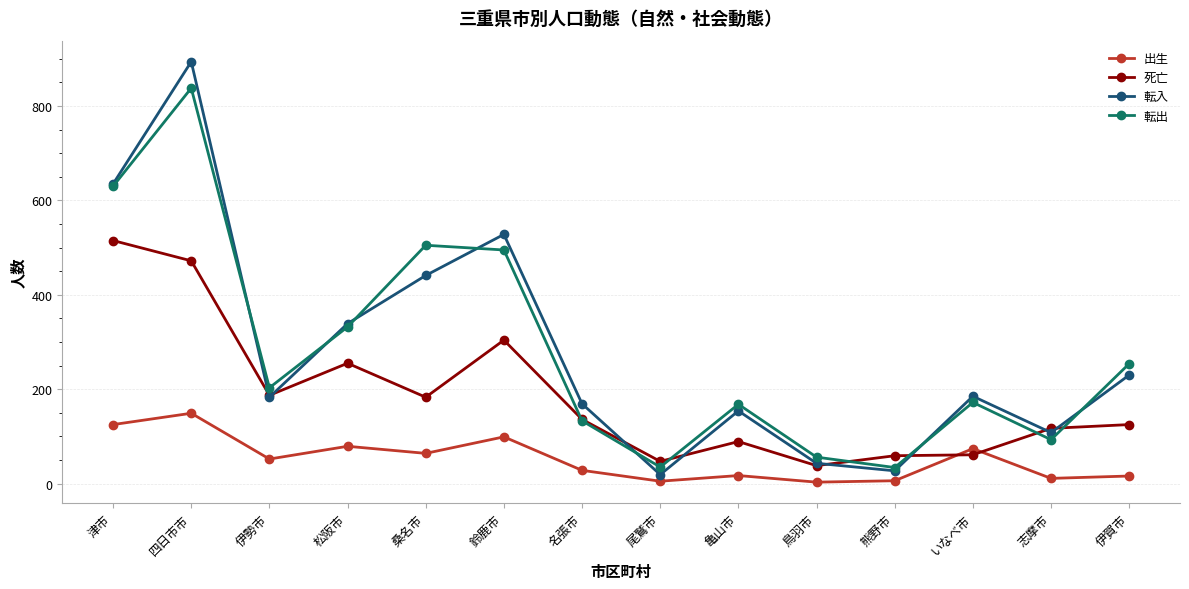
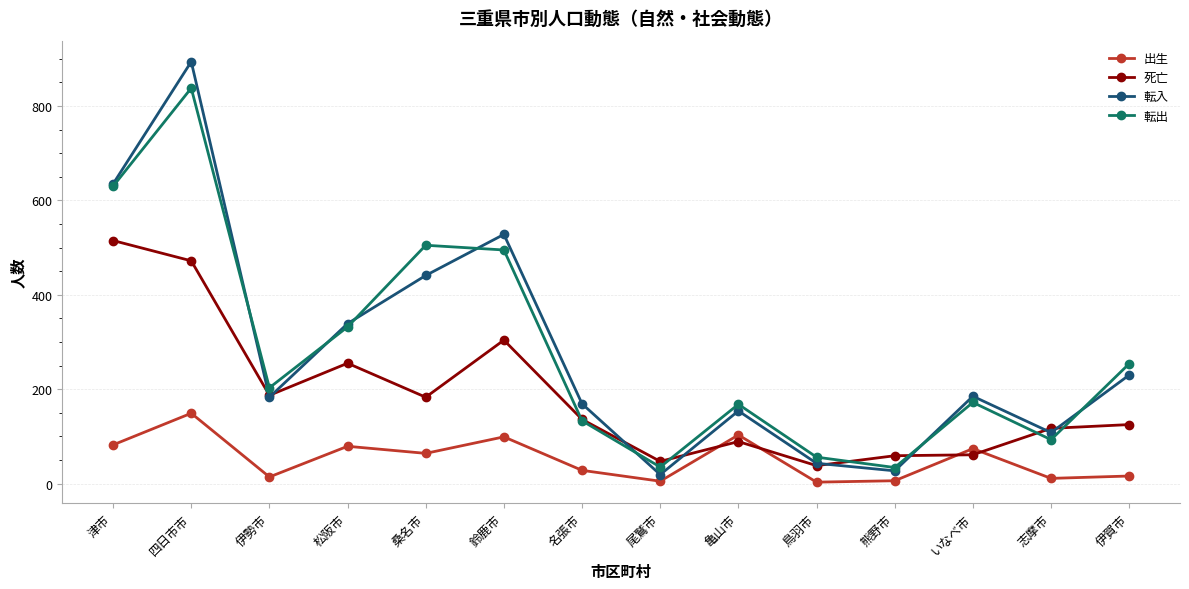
出生, 津市: 130 -> 80
出生, 伊勢市: 50 -> 10
出生, 亀山市: 20 -> 100
